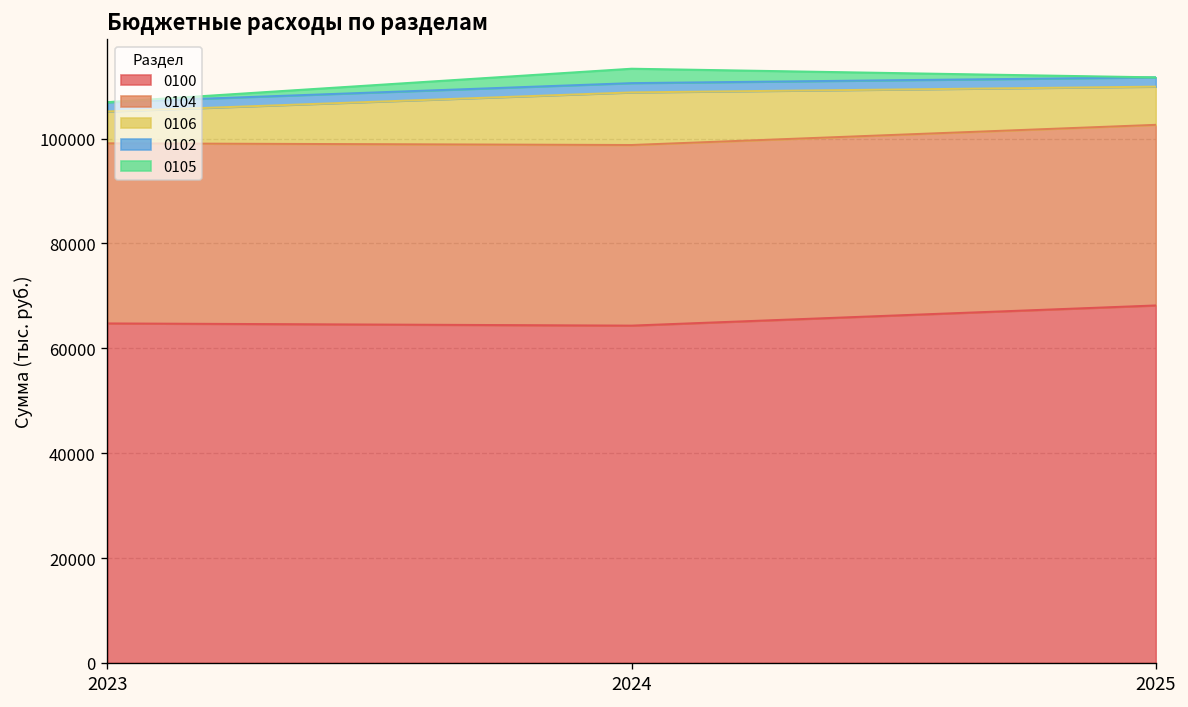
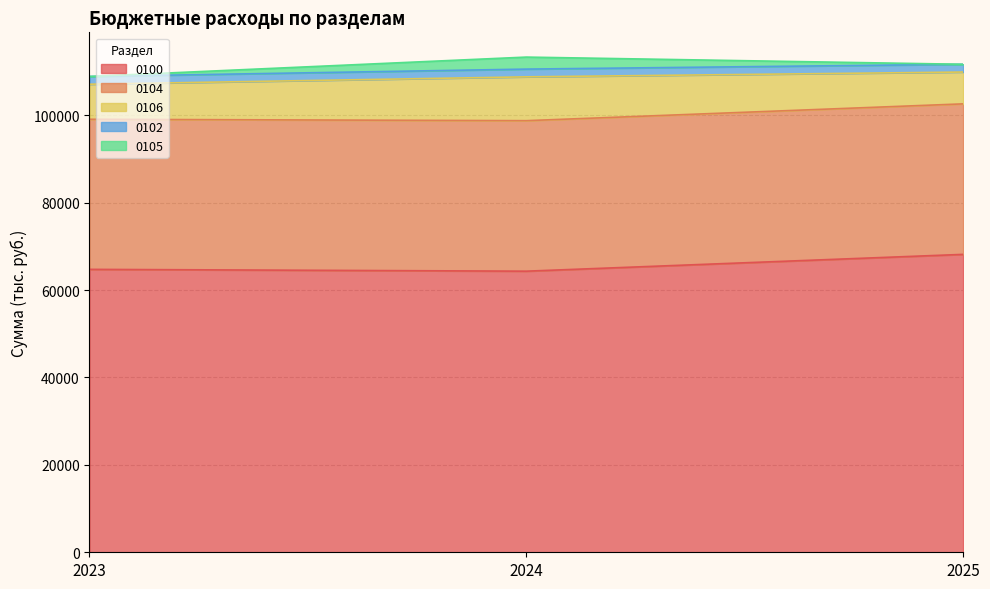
0106, 2023: 6000 -> 8000
